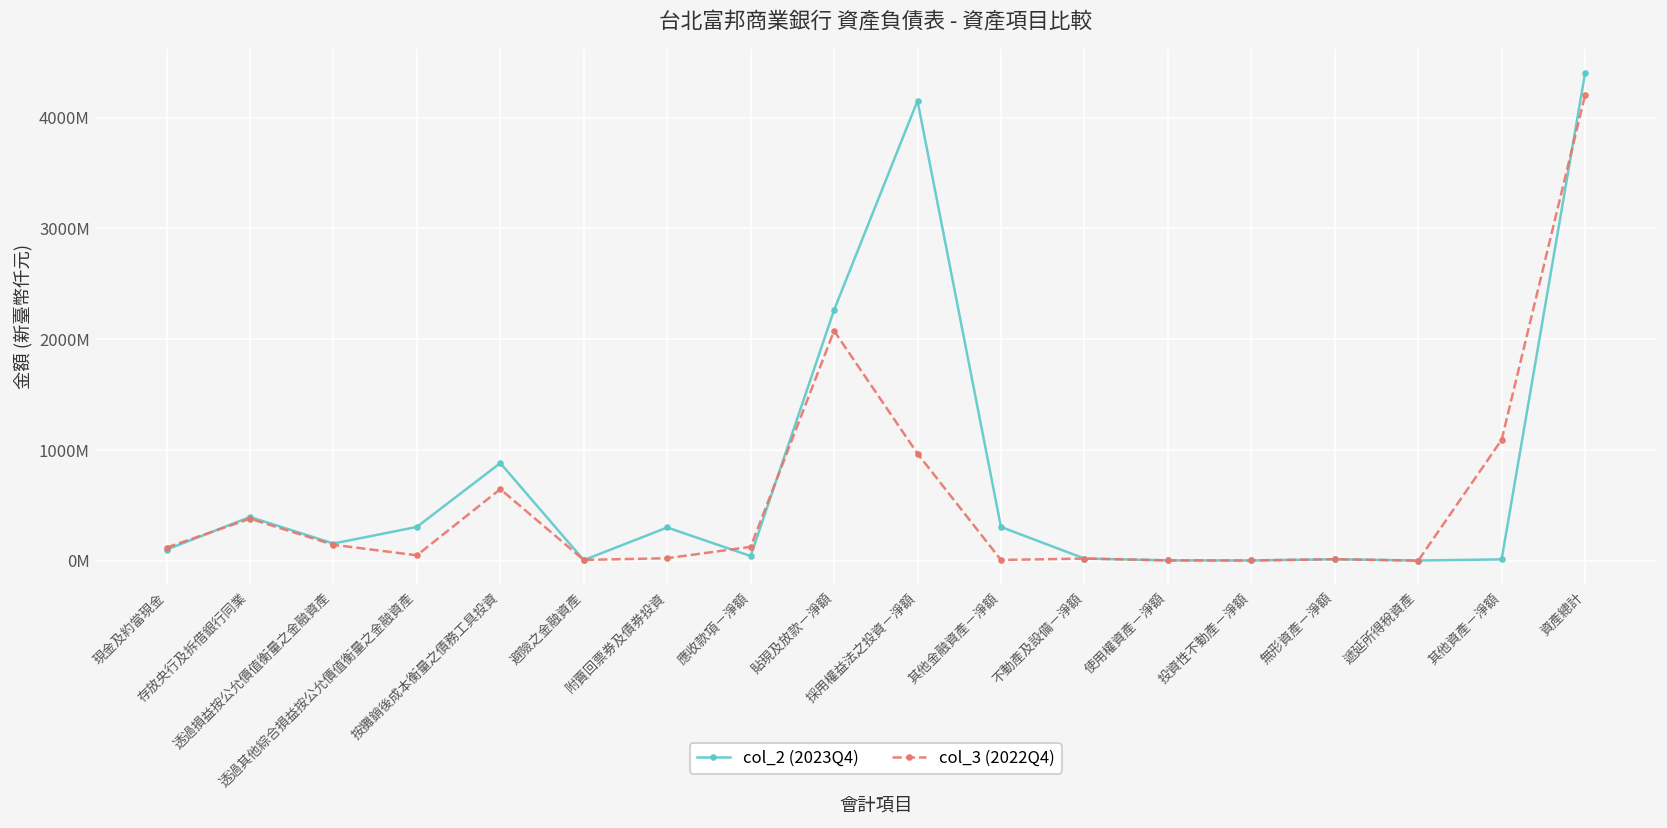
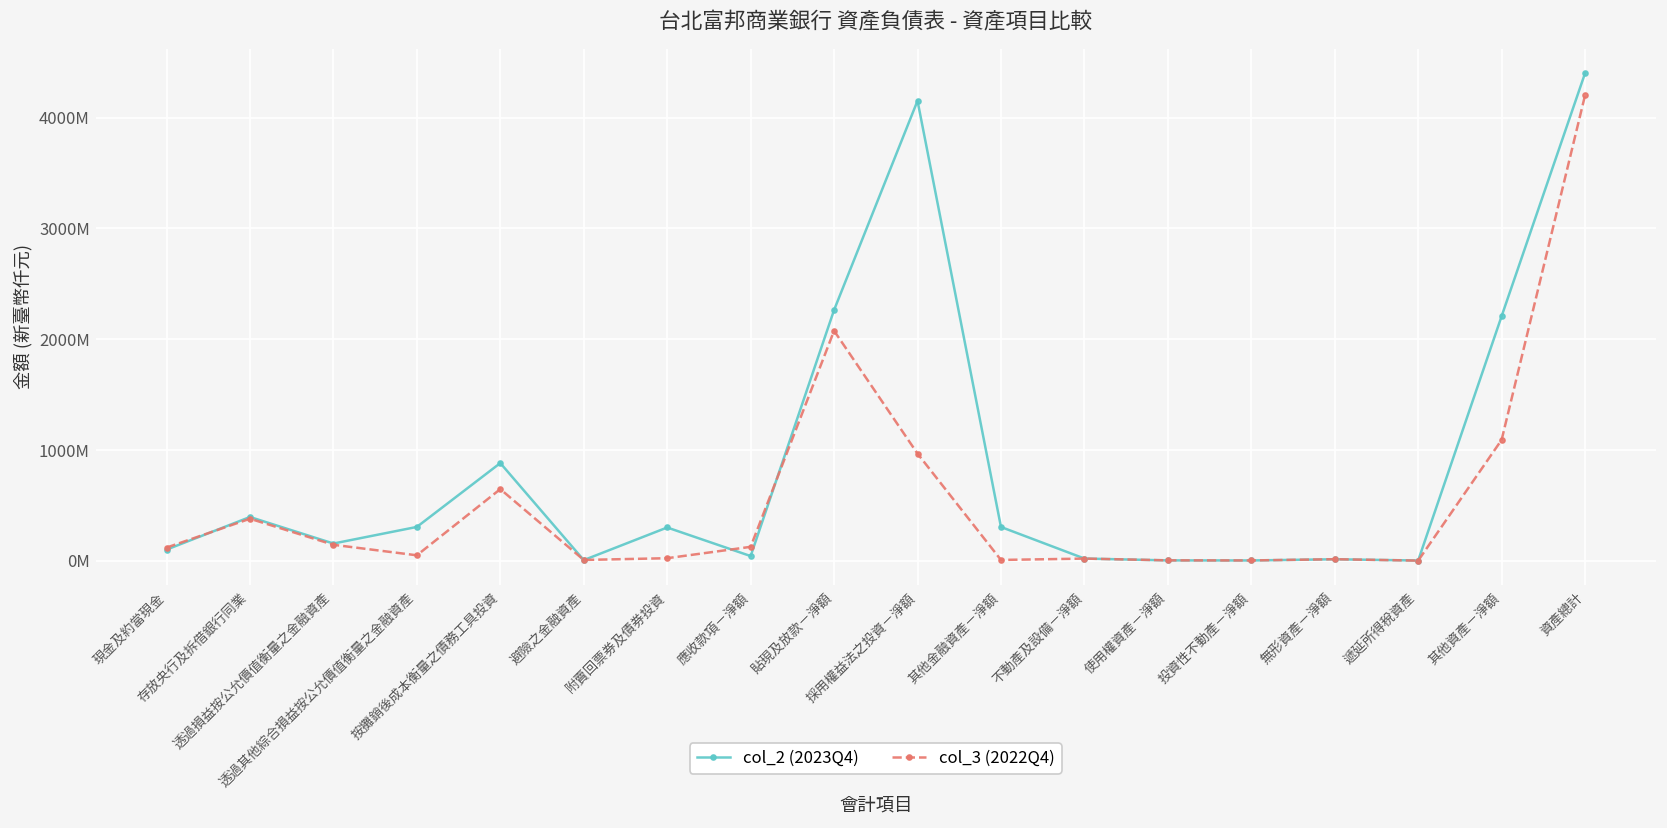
col_2 (2023Q4), 其他資產－淨額: 0 -> 2200000000
